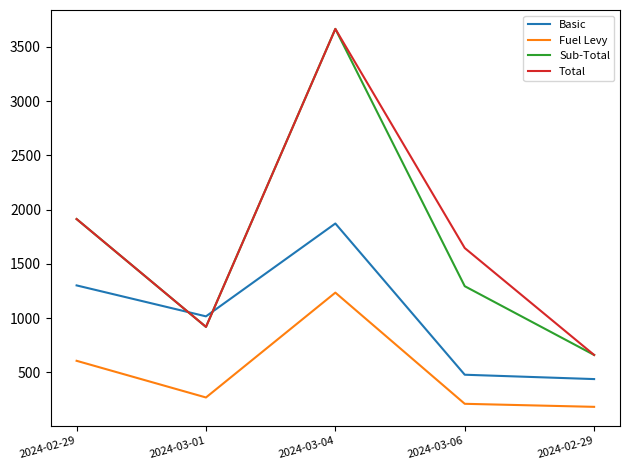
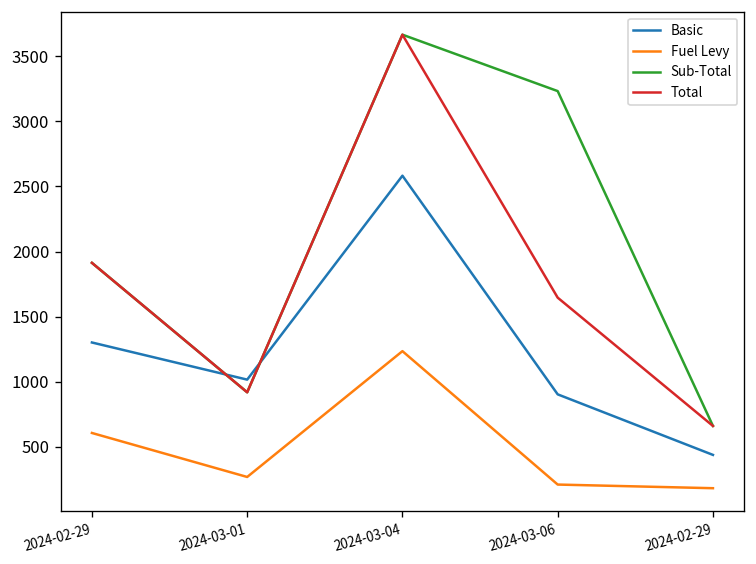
Basic, 2024-03-04: 1870 -> 2580
Basic, 2024-03-06: 480 -> 900
Sub-Total, 2024-03-06: 1290 -> 3230
